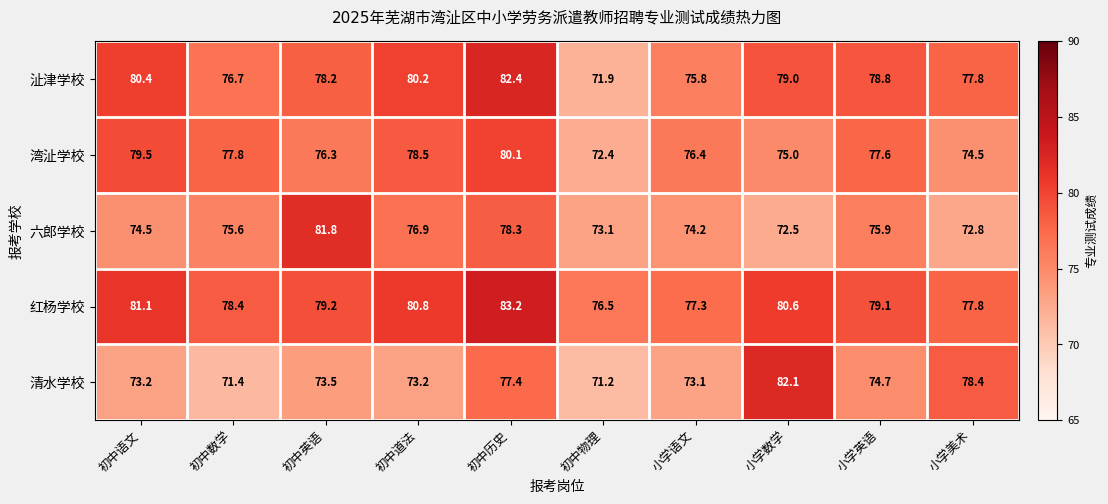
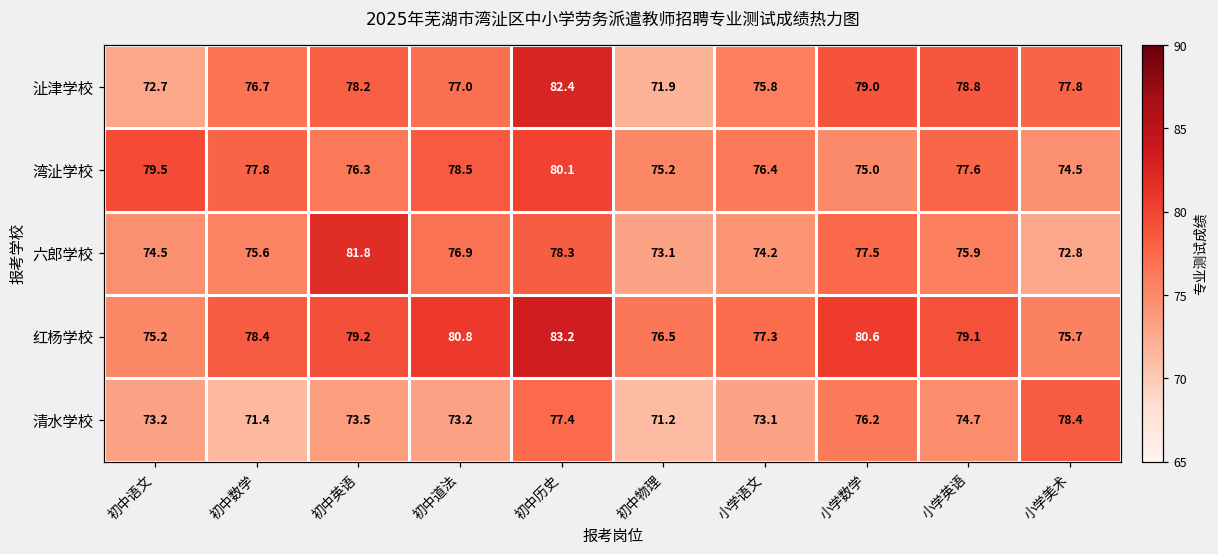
沚津学校, 初中语文: 80.4 -> 72.7
沚津学校, 初中道法: 80.2 -> 77.0
湾沚学校, 初中物理: 72.4 -> 75.2
六郎学校, 小学数学: 72.5 -> 77.5
红杨学校, 初中语文: 81.1 -> 75.2
红杨学校, 小学美术: 77.8 -> 75.7
清水学校, 小学数学: 82.1 -> 76.2
